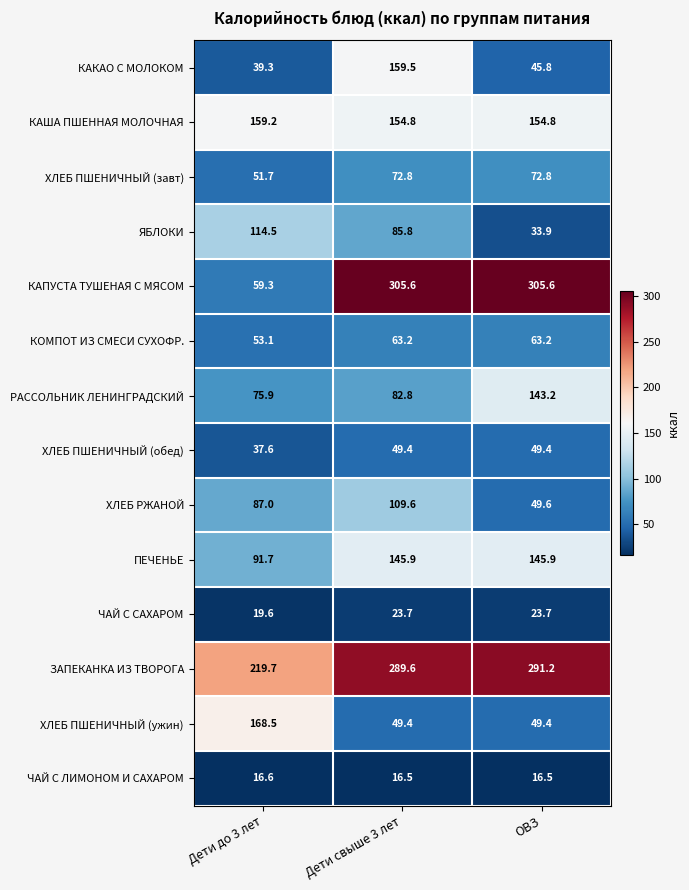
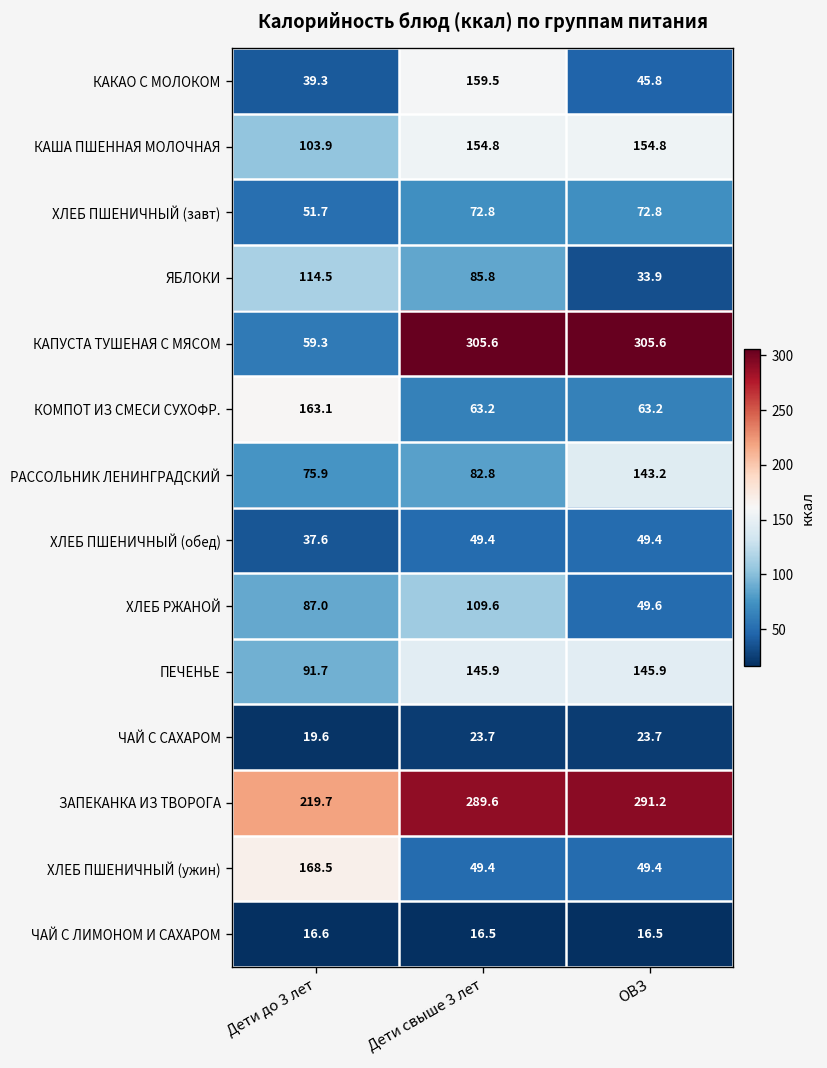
КАША ПШЕННАЯ МОЛОЧНАЯ, Дети до 3 лет: 159.2 -> 103.9
КОМПОТ ИЗ СМЕСИ СУХОФР., Дети до 3 лет: 53.1 -> 163.1
